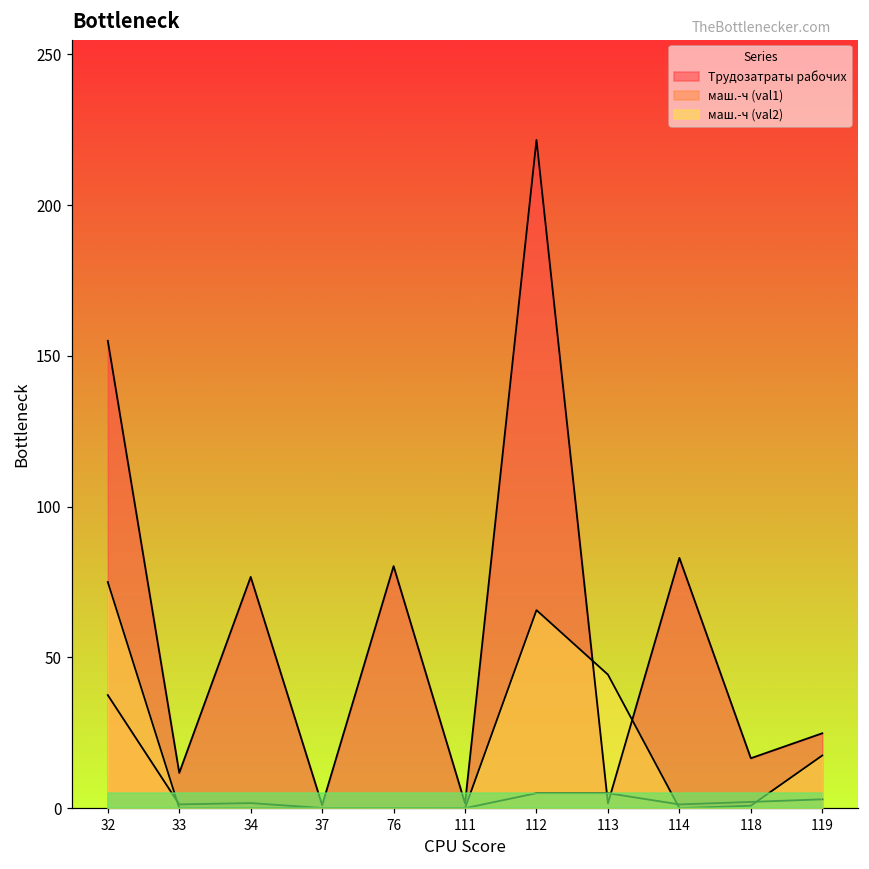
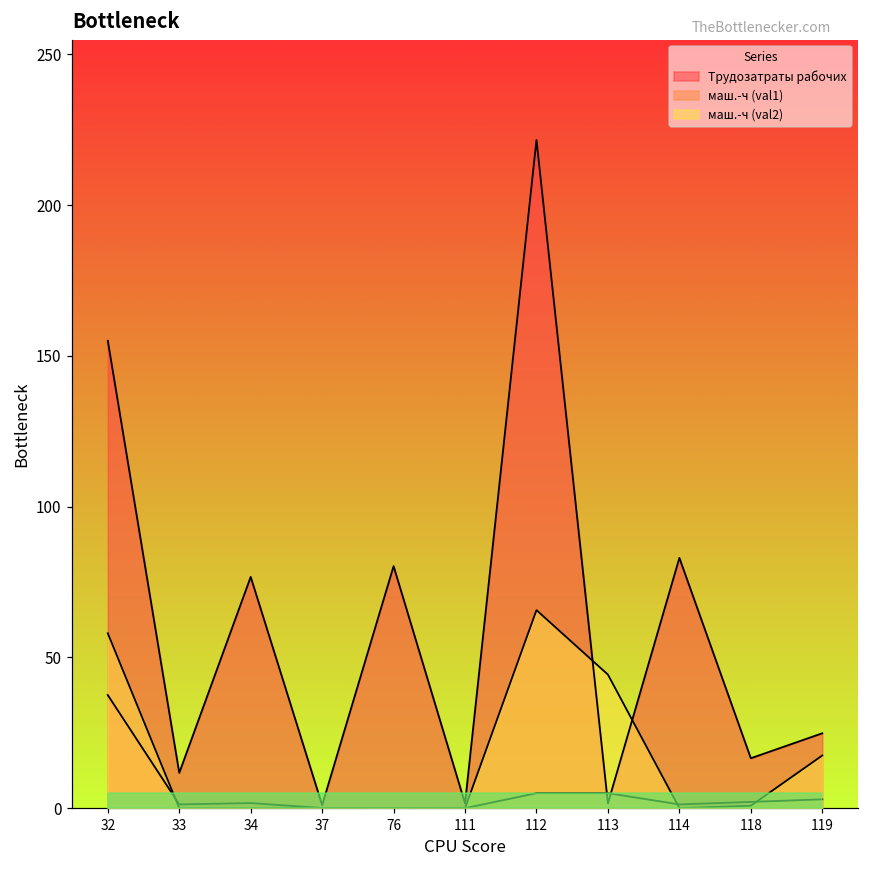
маш.-ч (val2), 32: 75 -> 58
